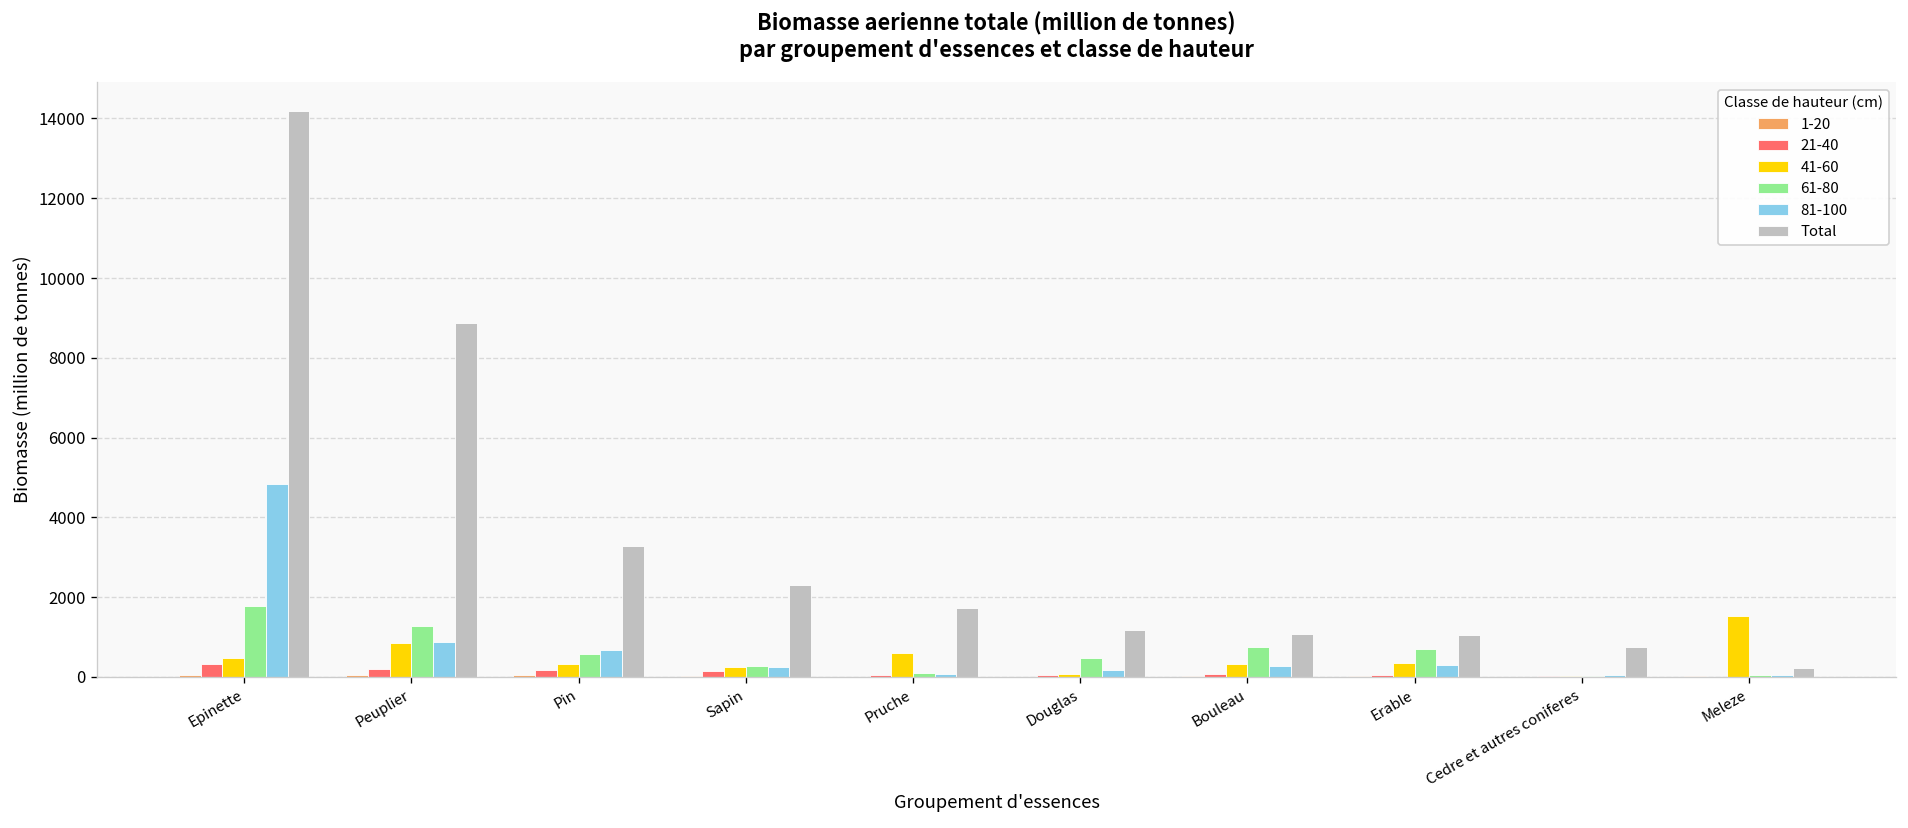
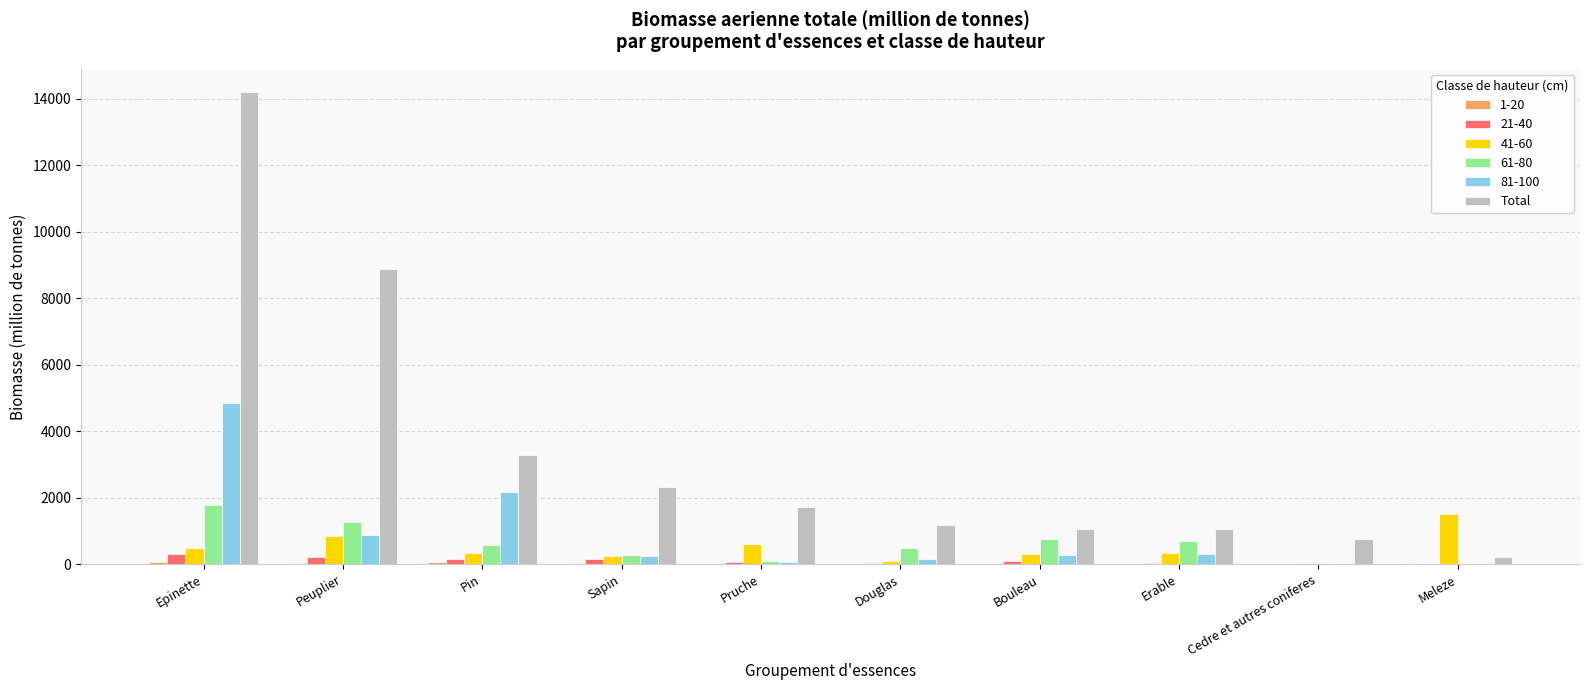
81-100, Pin: 700 -> 2200
